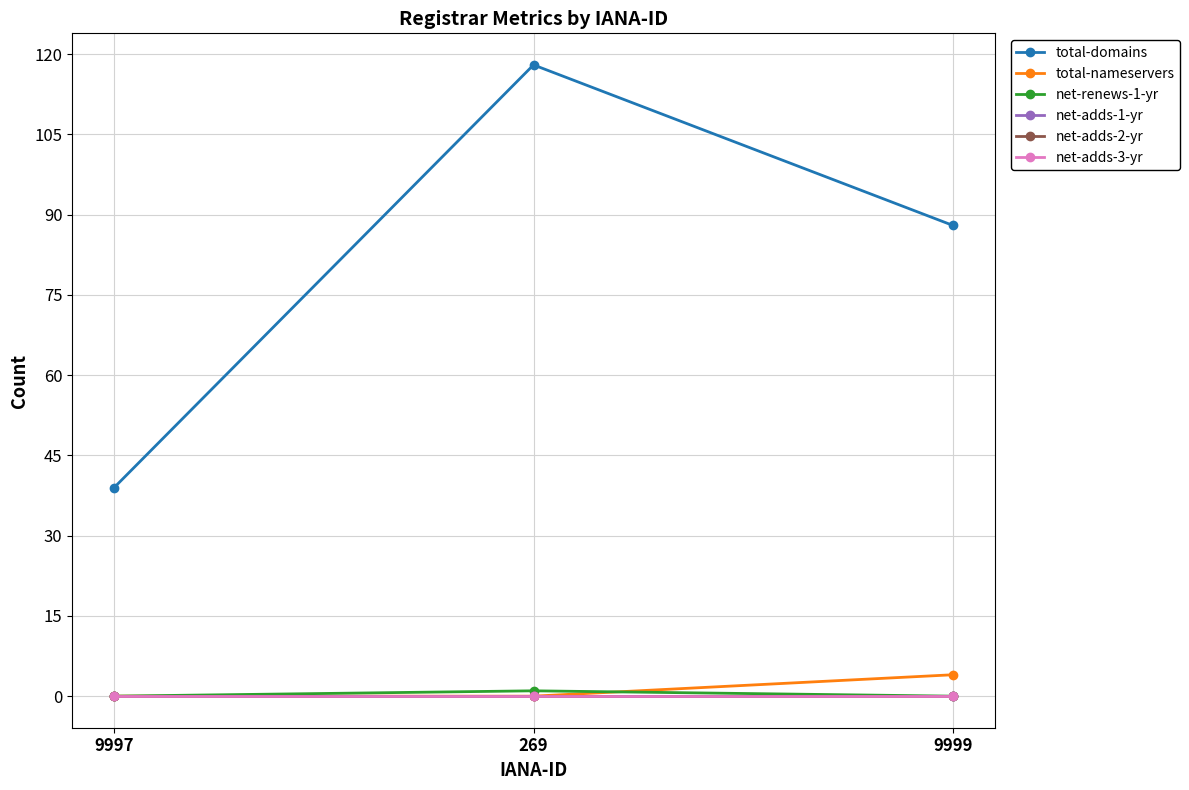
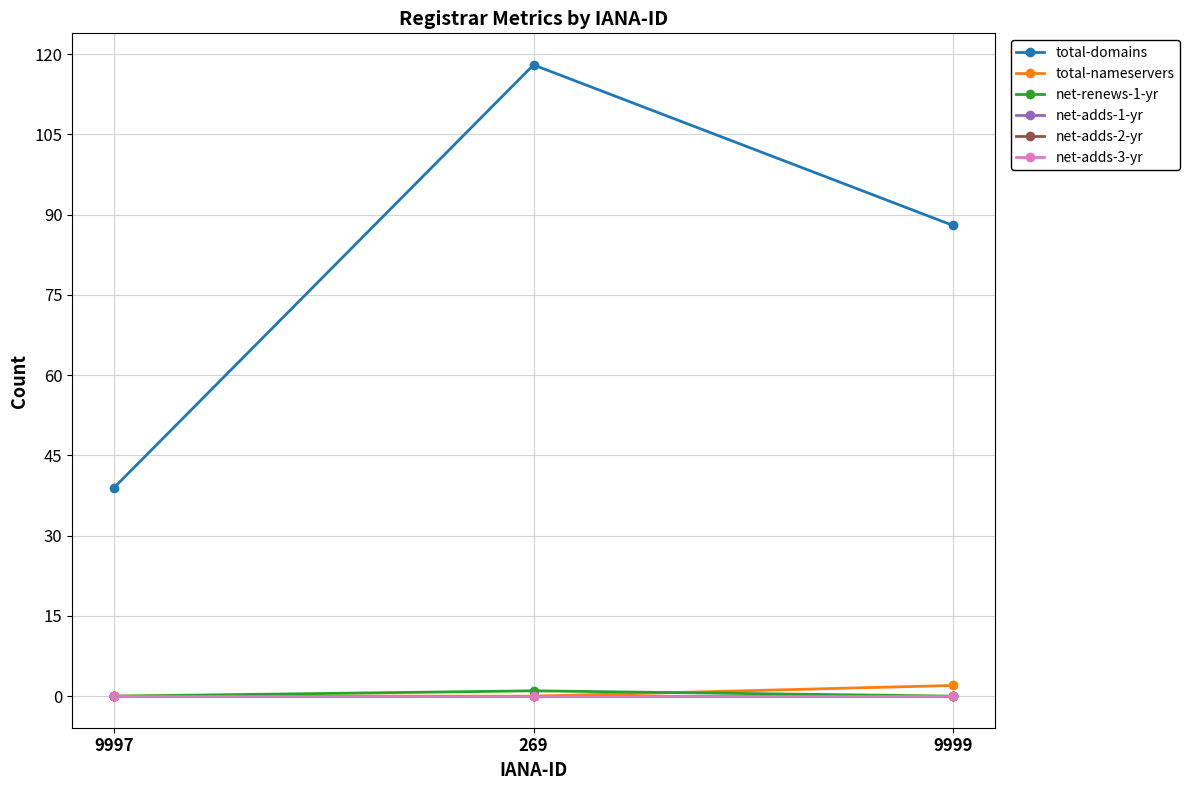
total-nameservers, 9999: 4 -> 2
